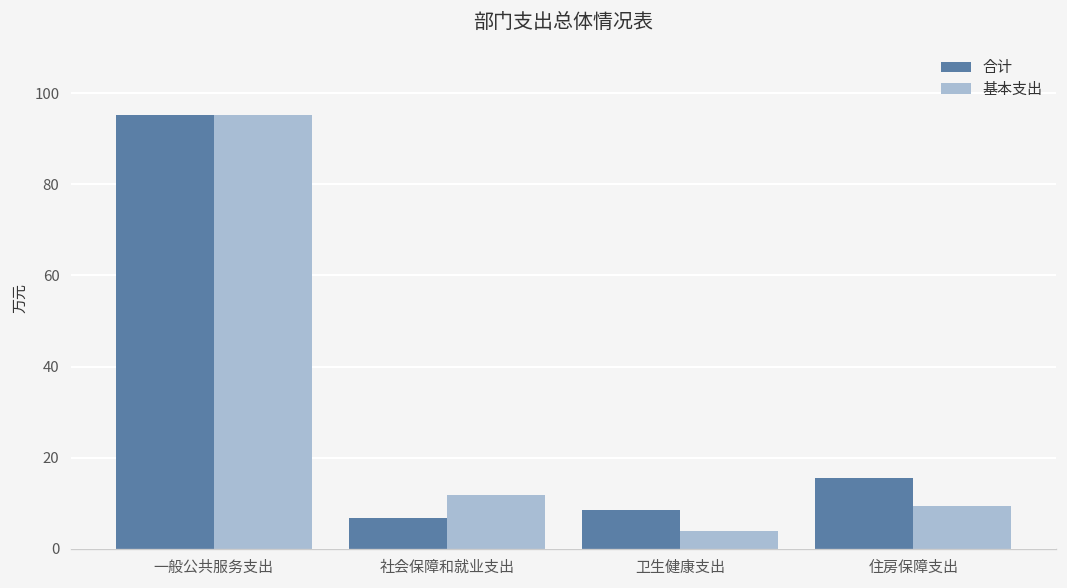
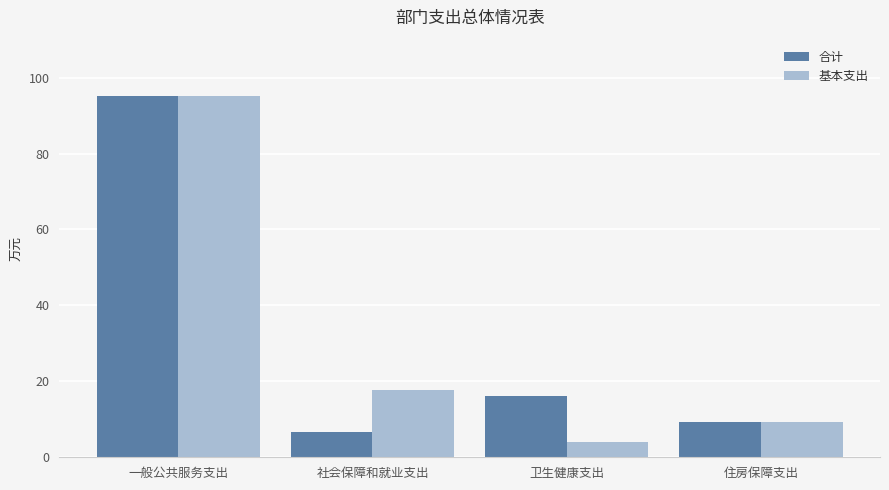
基本支出, 社会保障和就业支出: 12 -> 18
合计, 卫生健康支出: 8 -> 16
合计, 住房保障支出: 16 -> 9
